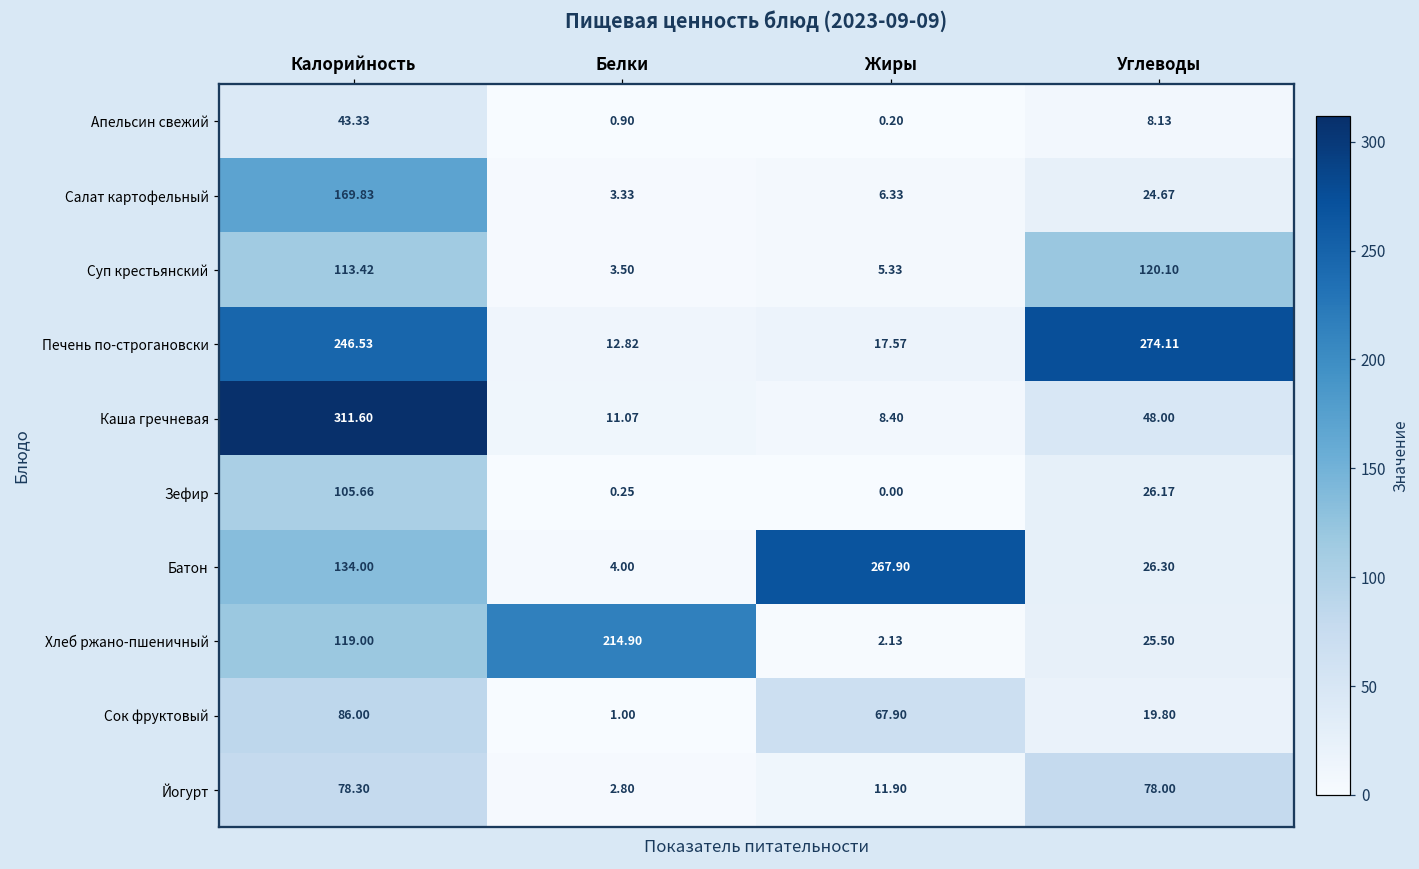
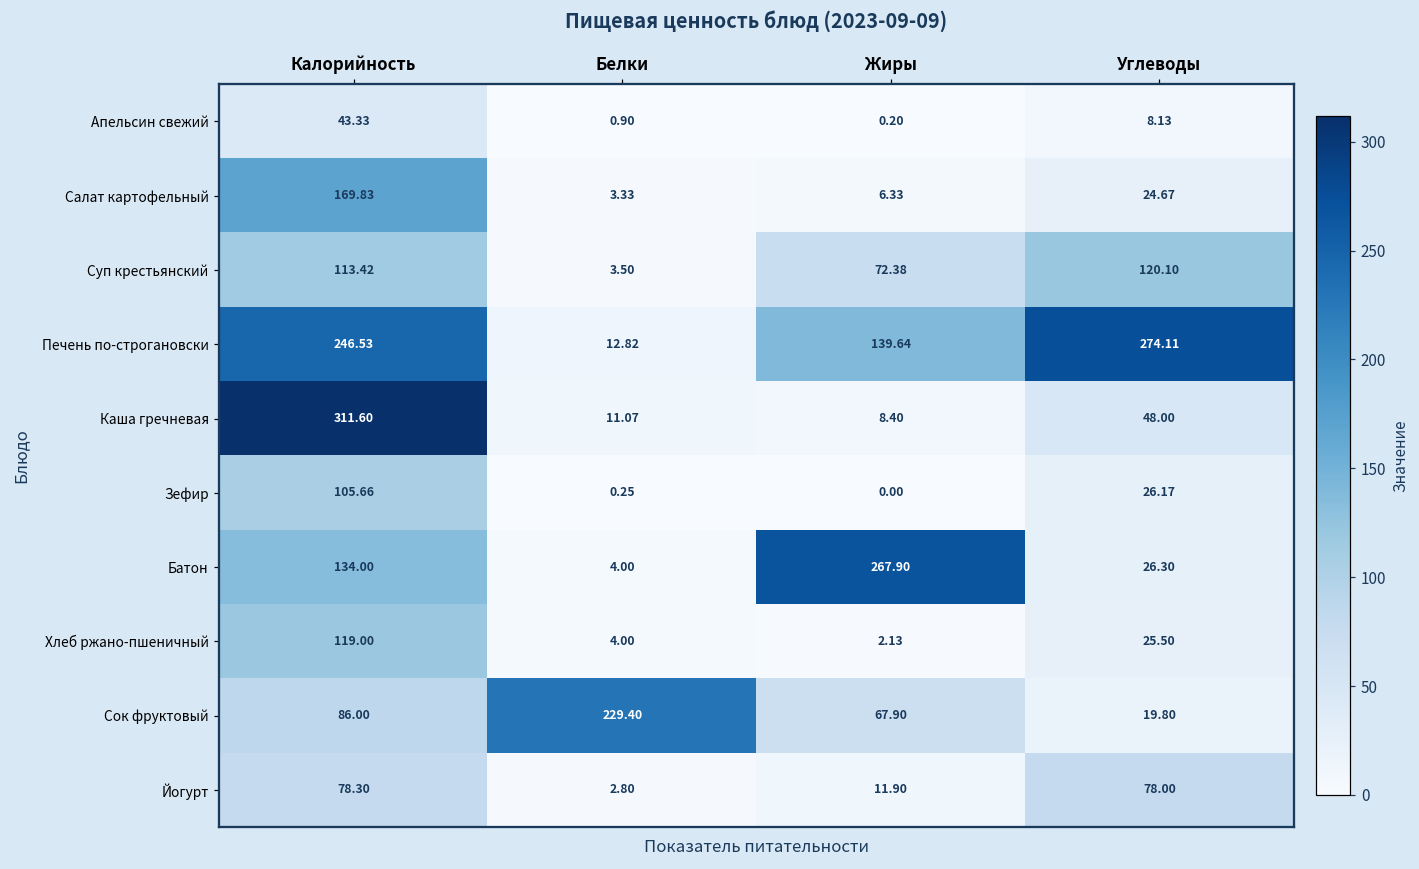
Суп крестьянский, Жиры: 5.33 -> 72.38
Печень по-строгановски, Жиры: 17.57 -> 139.64
Хлеб ржано-пшеничный, Белки: 214.90 -> 4.00
Сок фруктовый, Белки: 1.00 -> 229.40
